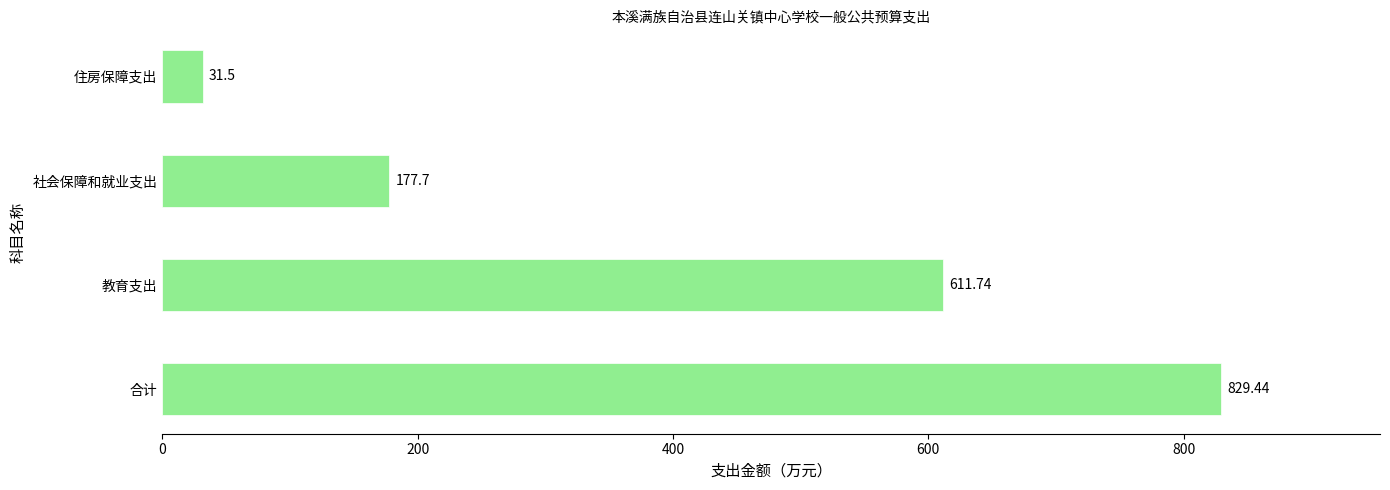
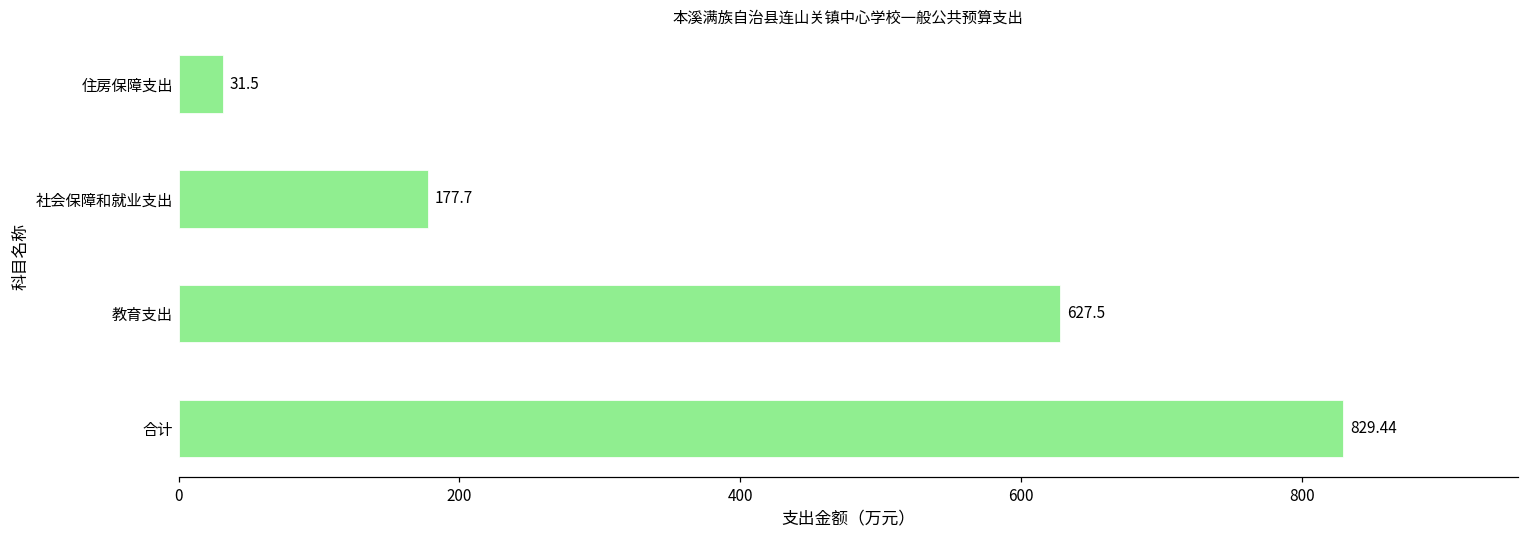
教育支出: 611.74 -> 627.5
